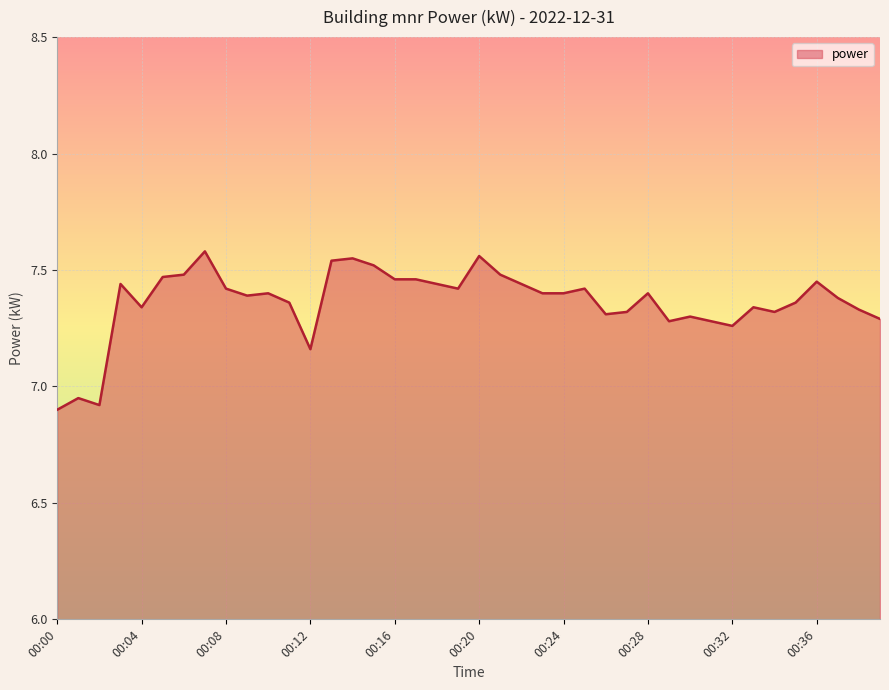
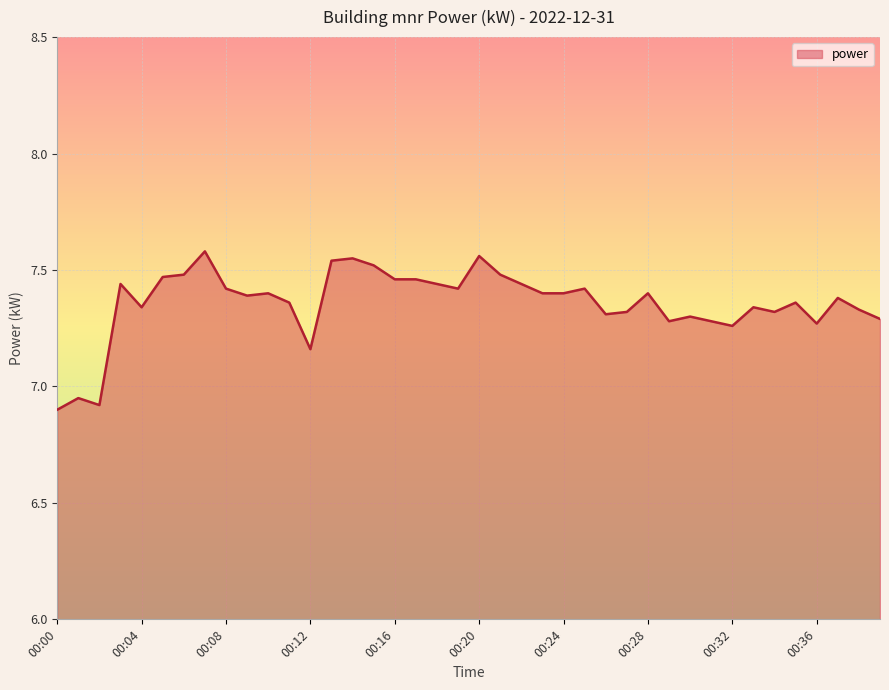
00:36: 7.45 -> 7.27
